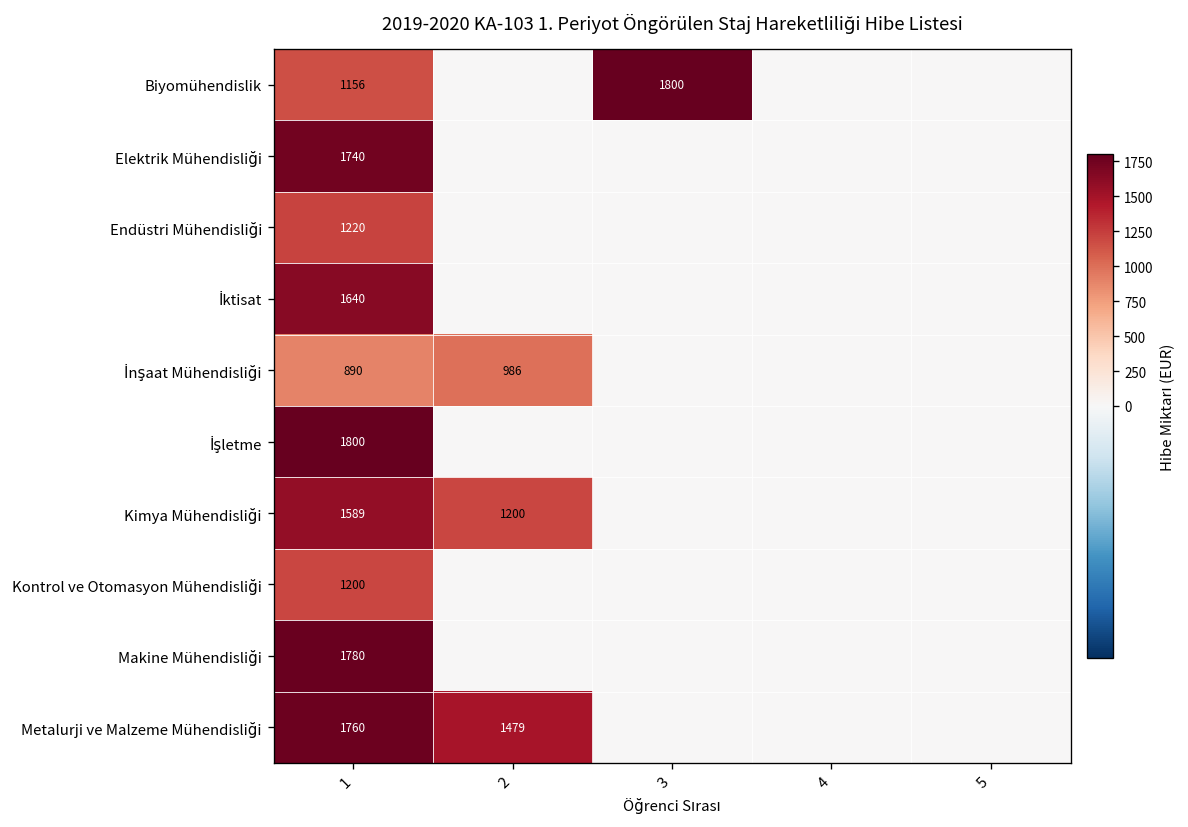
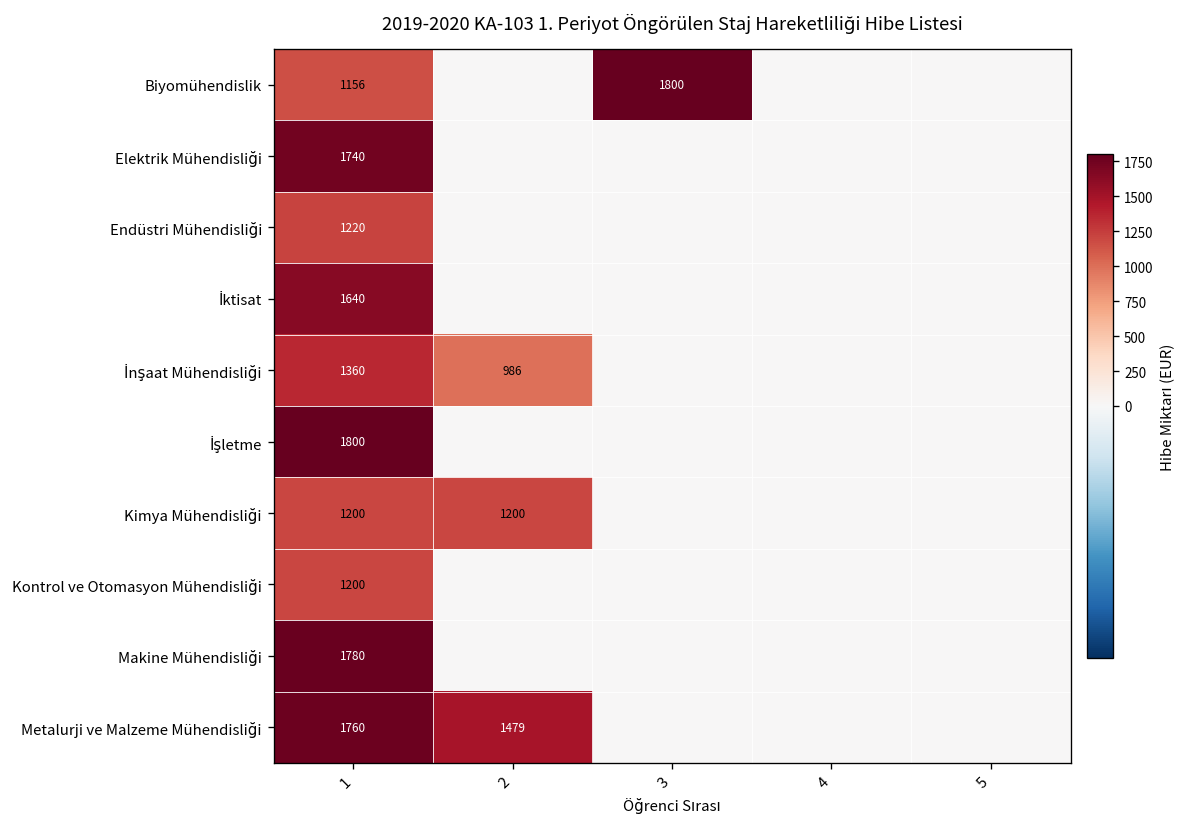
İnşaat Mühendisliği, 1: 890 -> 1360
Kimya Mühendisliği, 1: 1589 -> 1200
